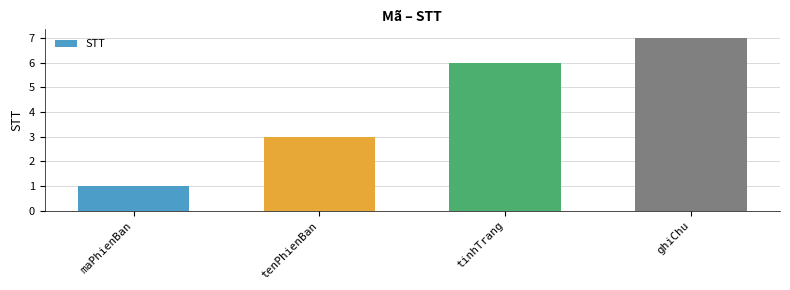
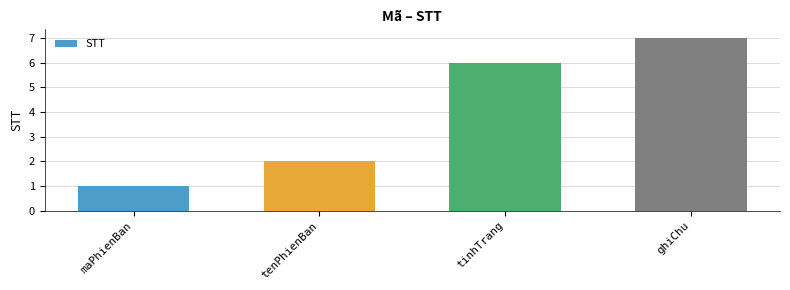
tenPhienBan: 3 -> 2
